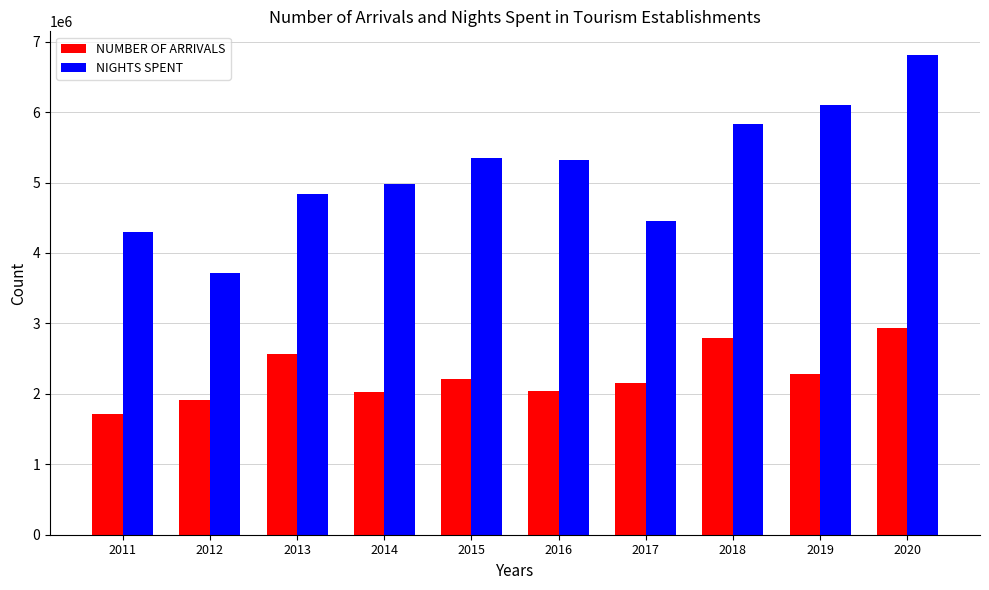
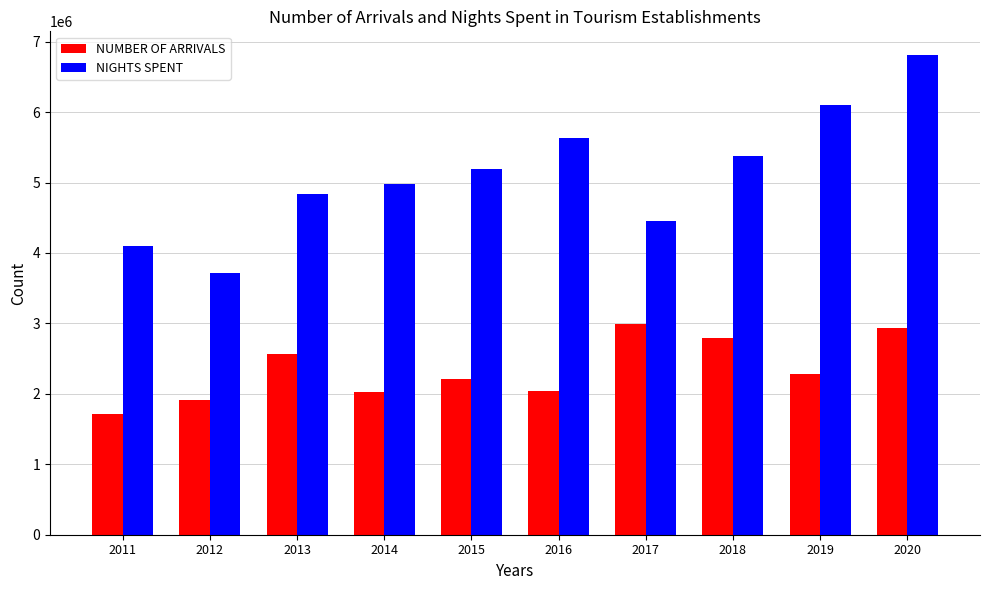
NIGHTS SPENT, 2011: 4300000 -> 4100000
NIGHTS SPENT, 2015: 5400000 -> 5200000
NIGHTS SPENT, 2016: 5300000 -> 5600000
NUMBER OF ARRIVALS, 2017: 2100000 -> 3000000
NIGHTS SPENT, 2018: 5800000 -> 5400000
